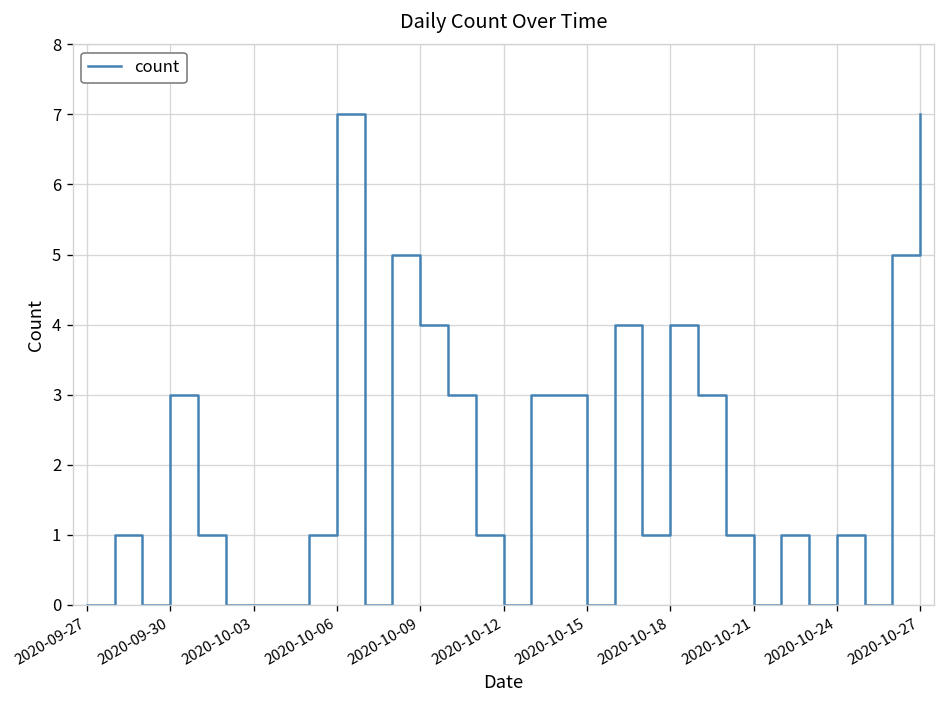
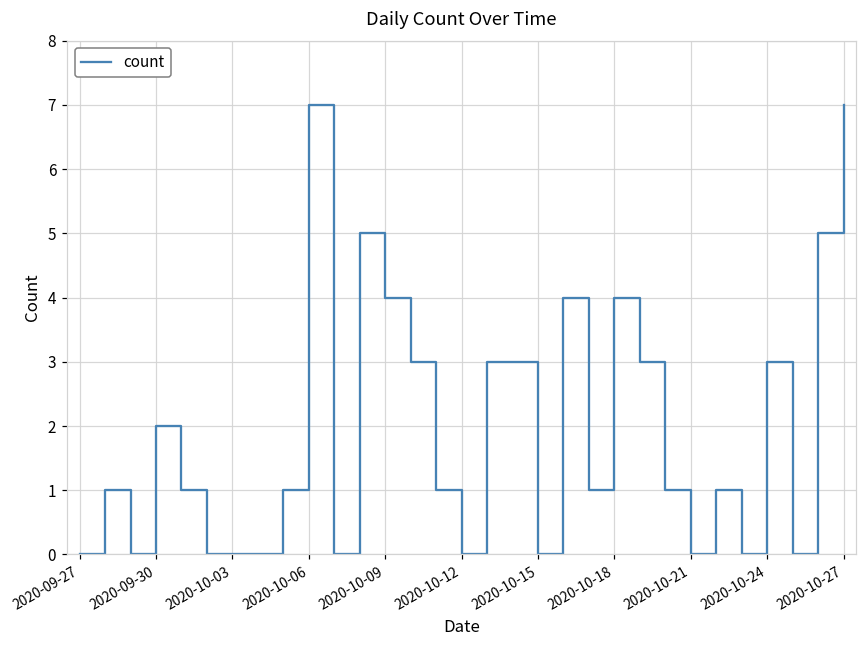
2020-09-30: 3 -> 2
2020-10-24: 1 -> 3
